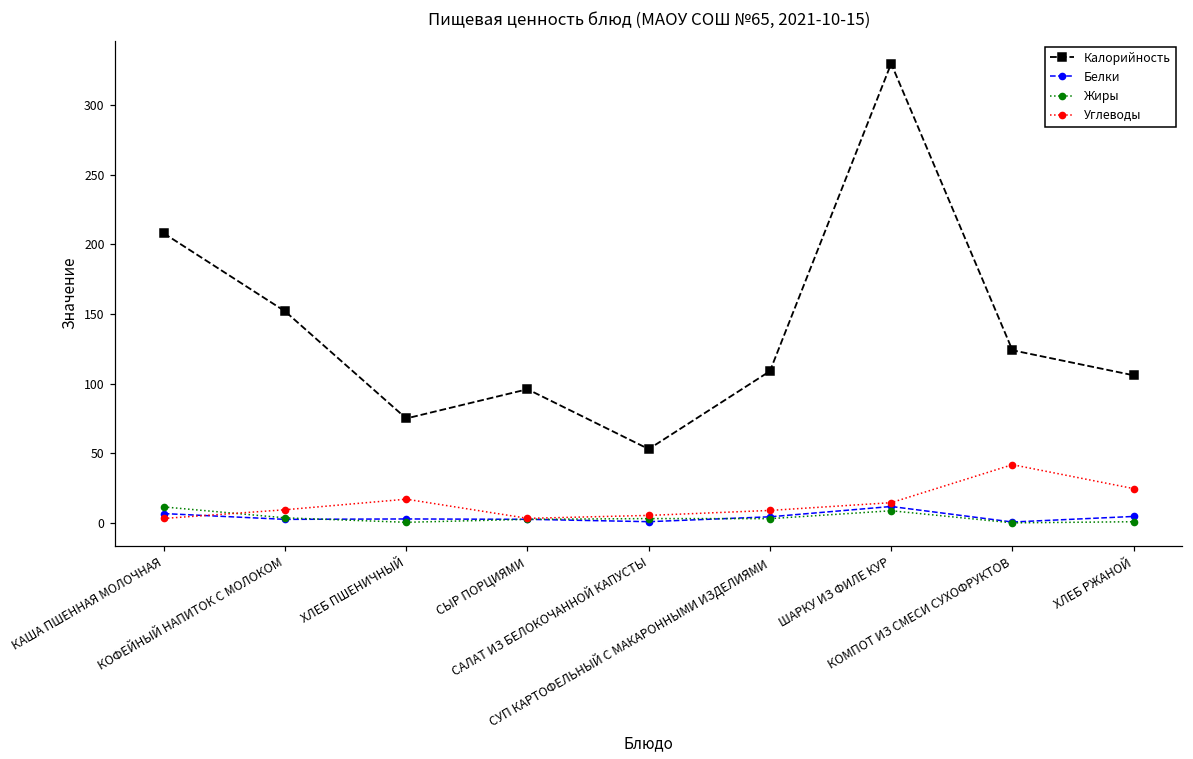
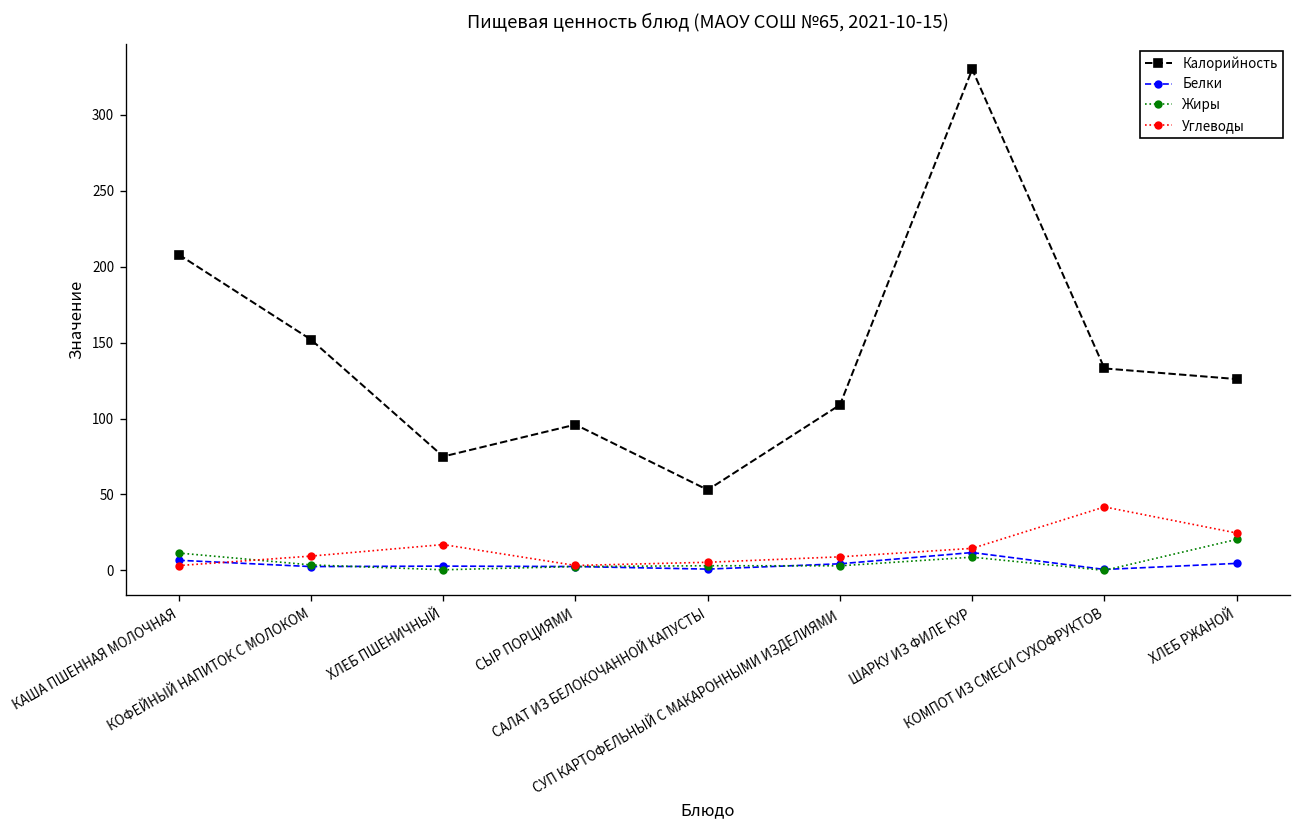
Калорийность, КОМПОТ ИЗ СМЕСИ СУХОФРУКТОВ: 124 -> 133
Калорийность, ХЛЕБ РЖАНОЙ: 106 -> 126
Жиры, ХЛЕБ РЖАНОЙ: 1 -> 20
